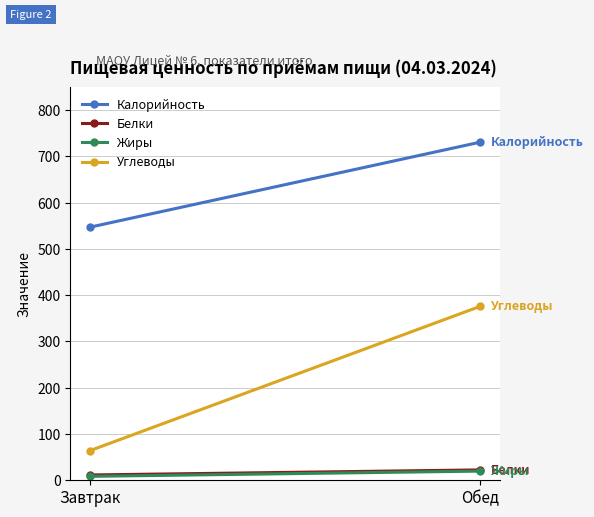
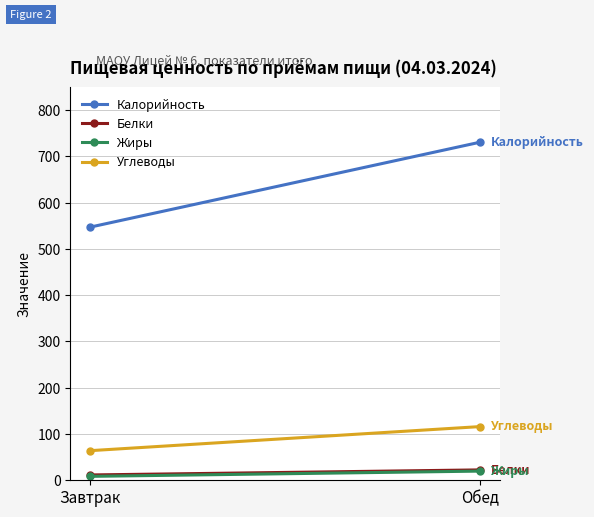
Углеводы, Обед: 380 -> 120
